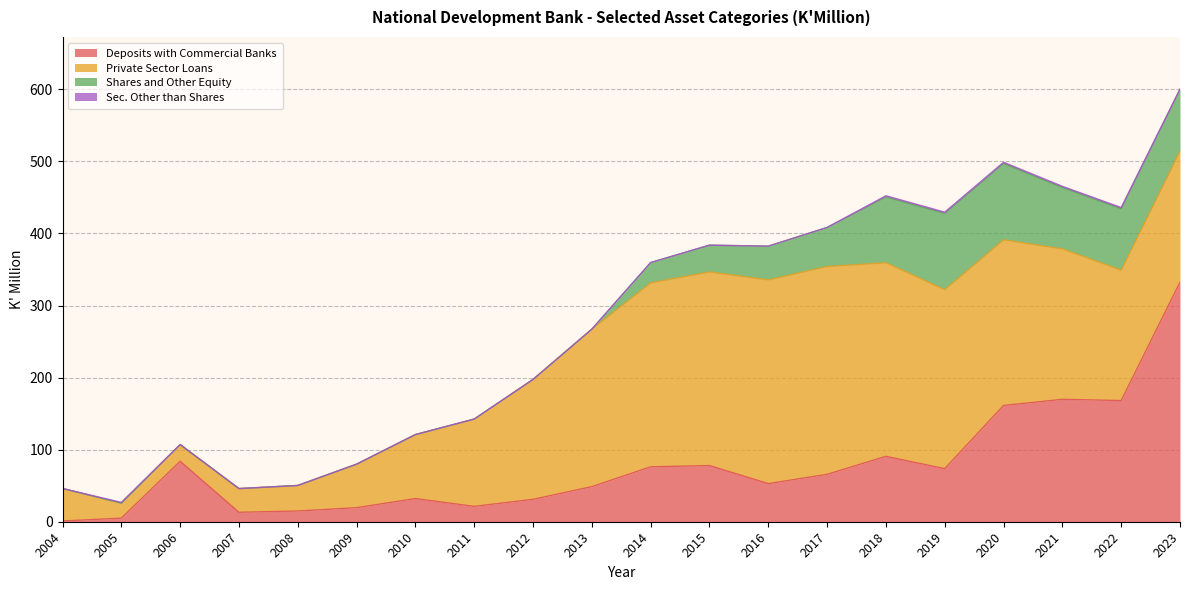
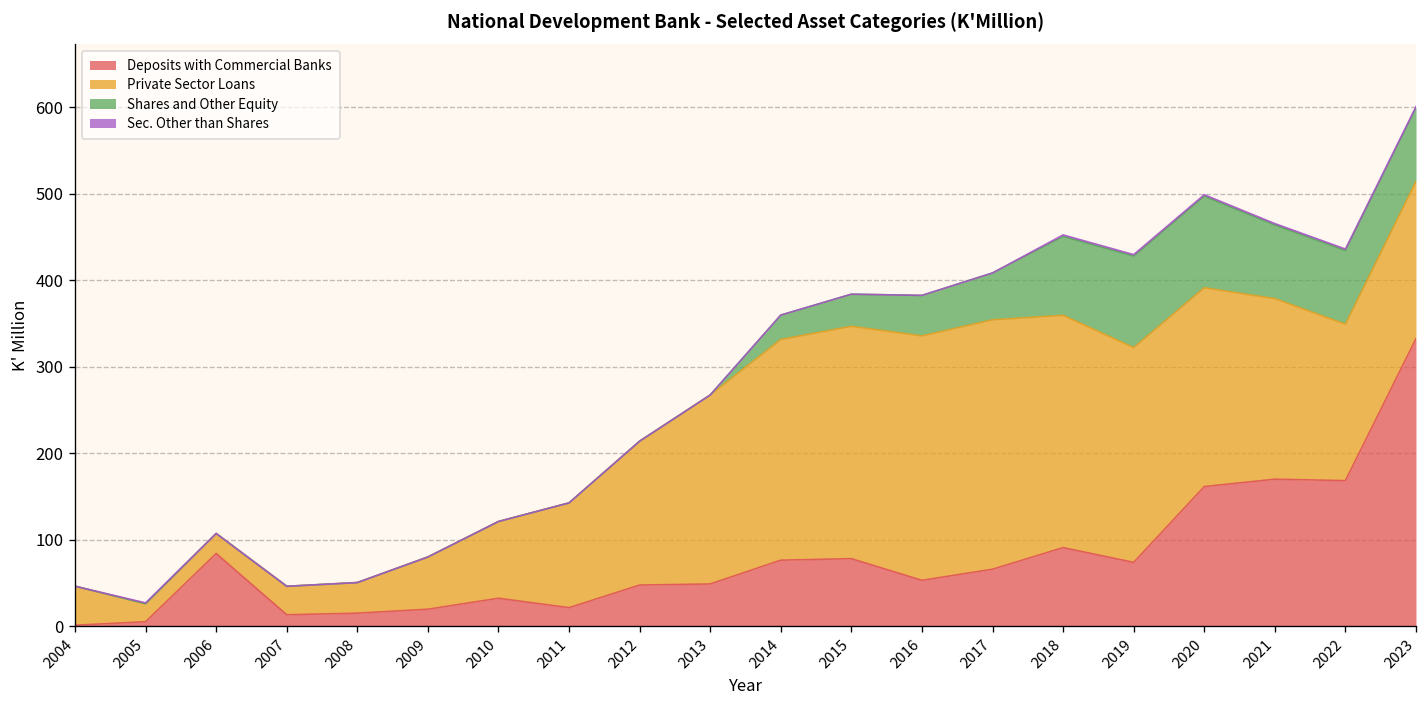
Deposits with Commercial Banks, 2012: 30 -> 50
